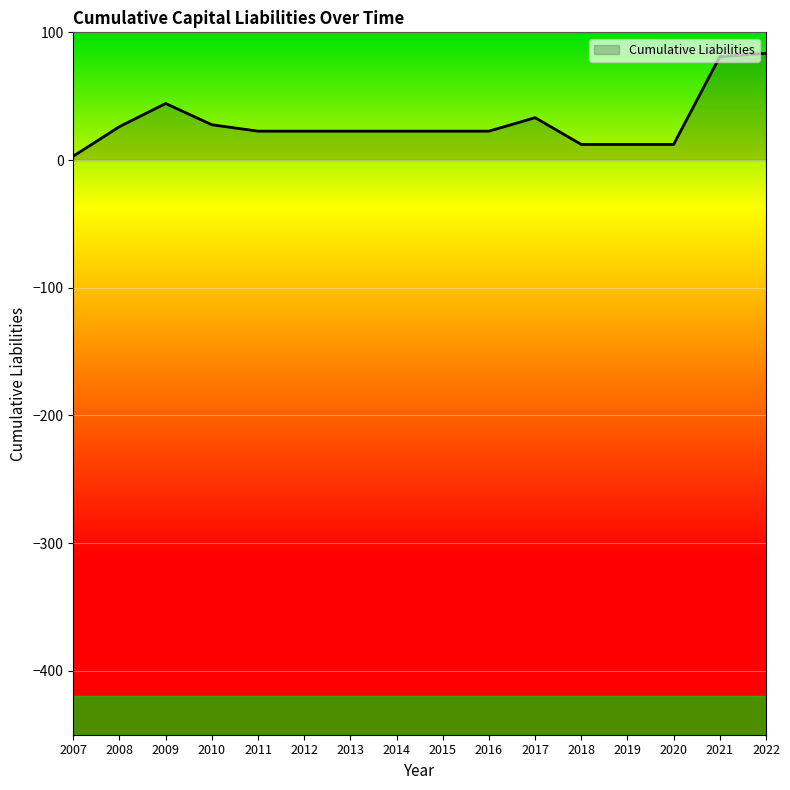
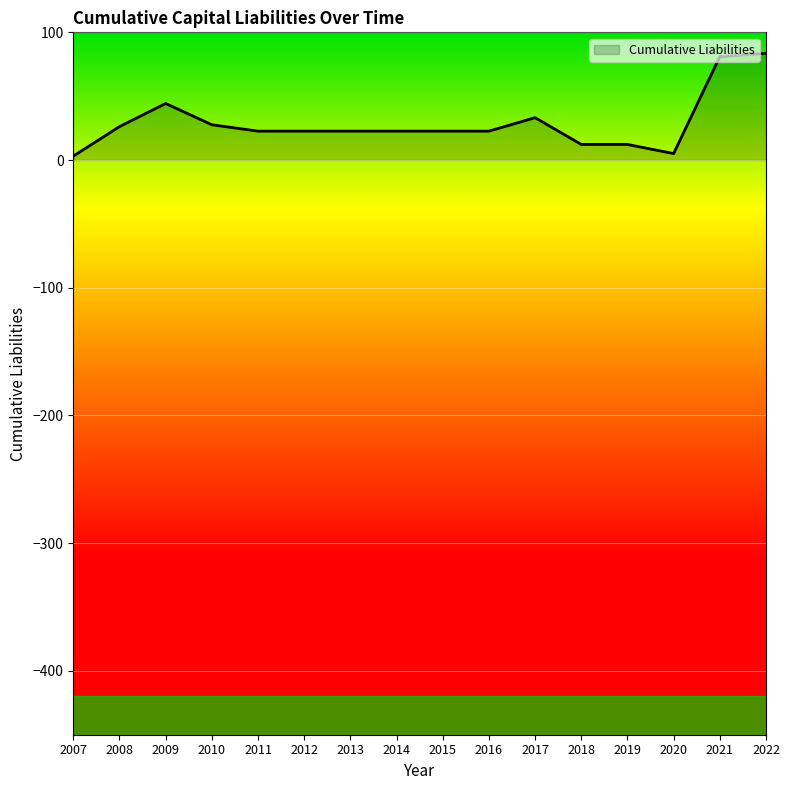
2020: 12 -> 5
